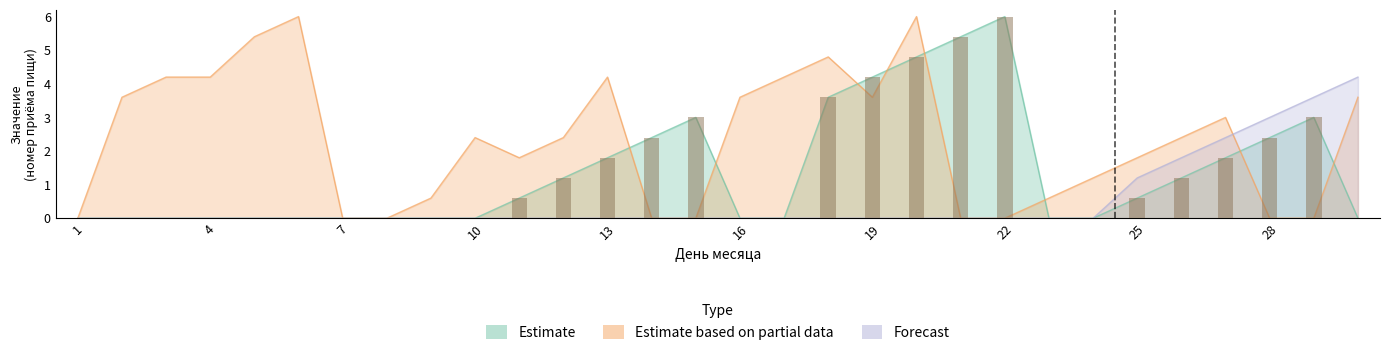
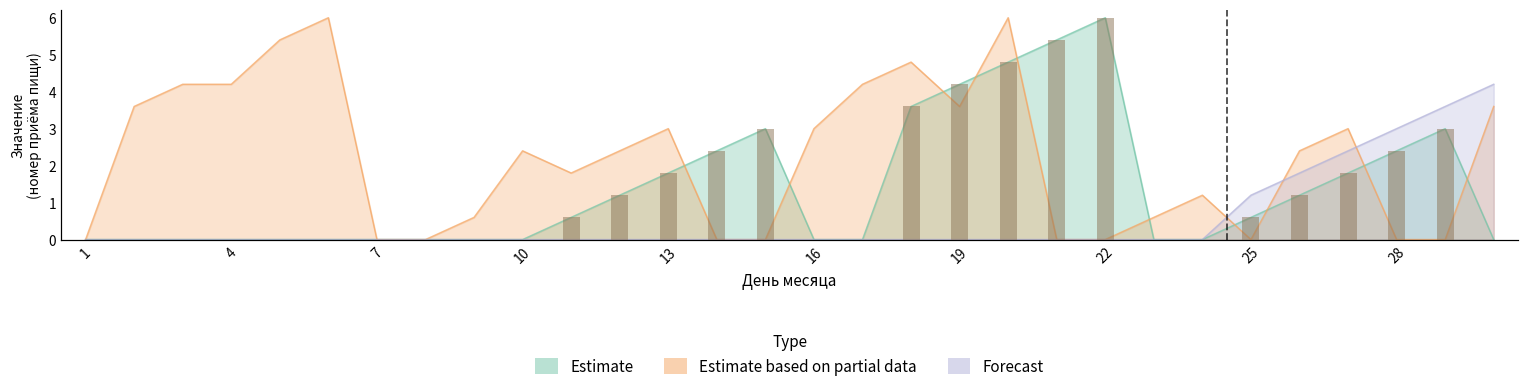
Estimate based on partial data, 13: 4.2 -> 3.0
Estimate based on partial data, 16: 3.6 -> 3.0
Estimate based on partial data, 25: 1.8 -> 0.0
